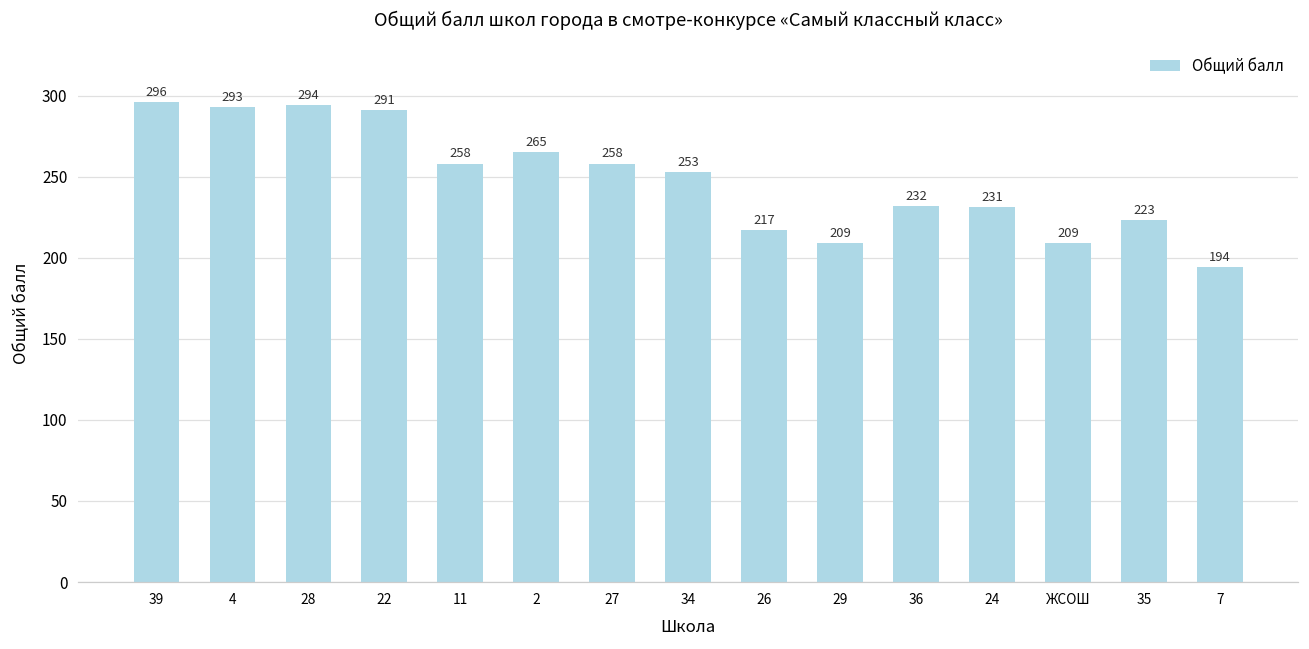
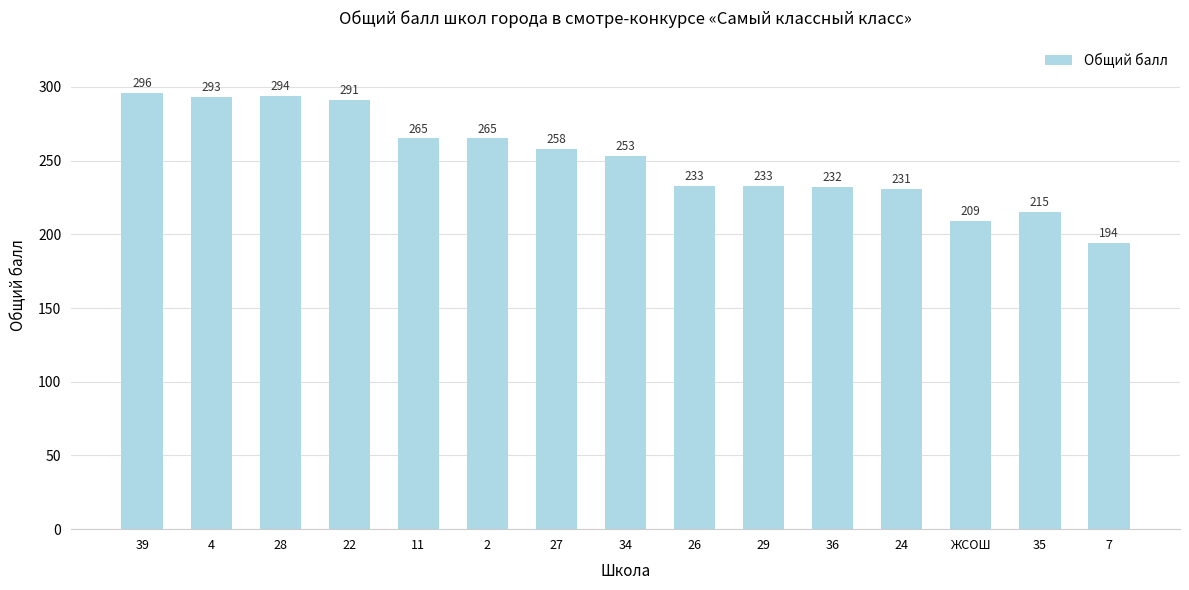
11: 258 -> 265
26: 217 -> 233
29: 209 -> 233
35: 223 -> 215
